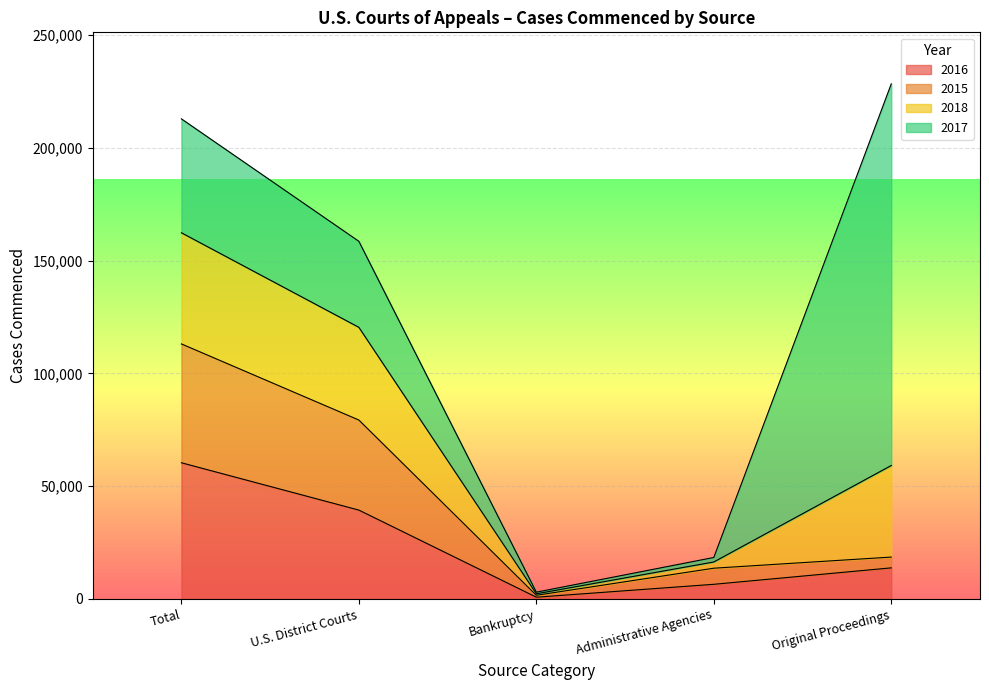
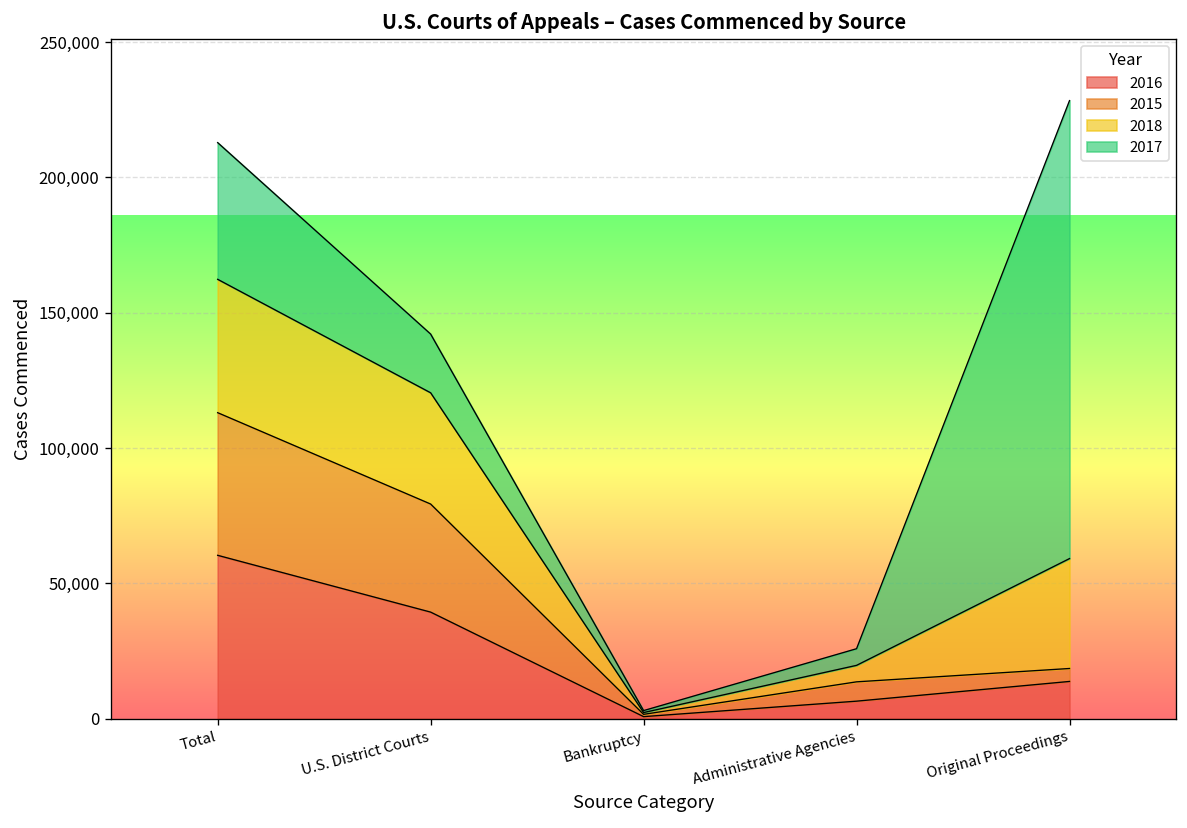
2017, U.S. District Courts: 38,000 -> 22,000
2018, Administrative Agencies: 3,000 -> 6,000
2017, Administrative Agencies: 2,000 -> 6,000
